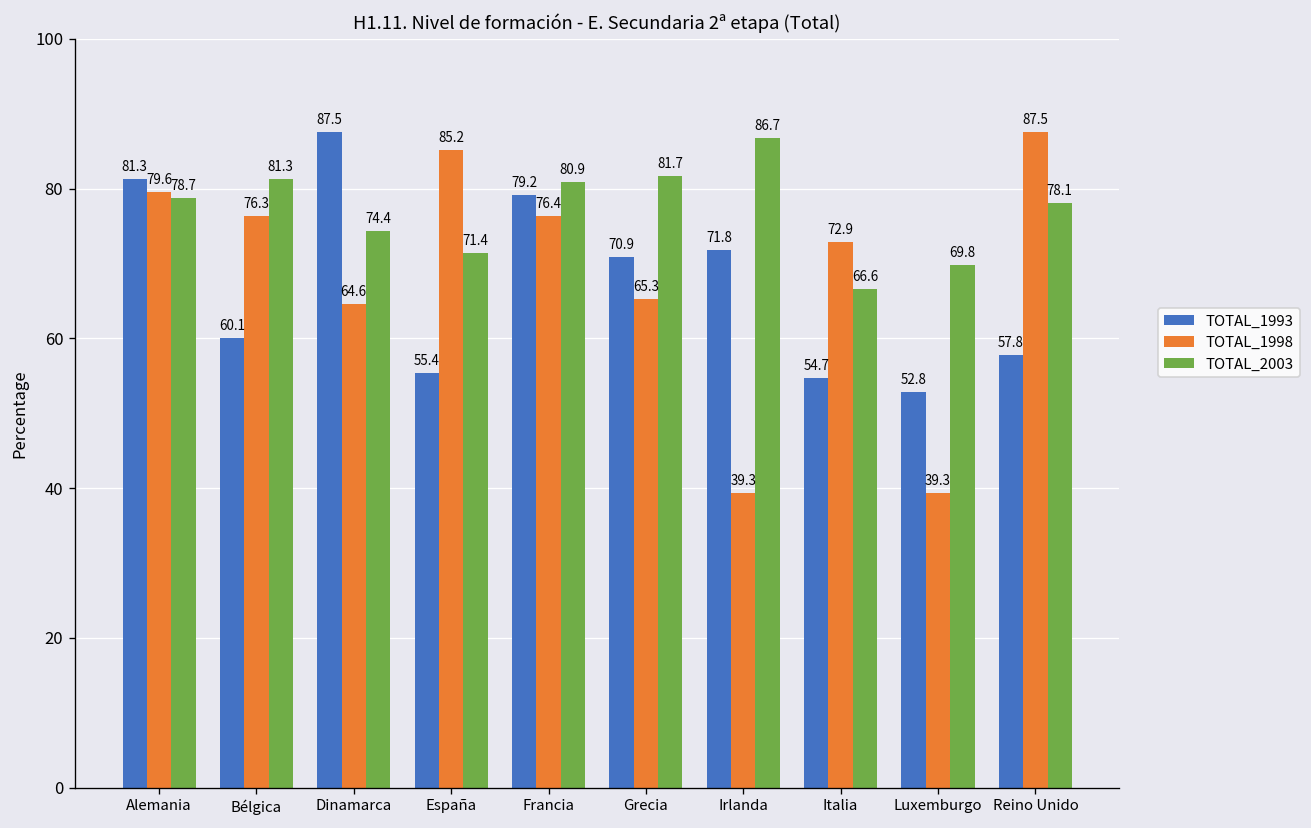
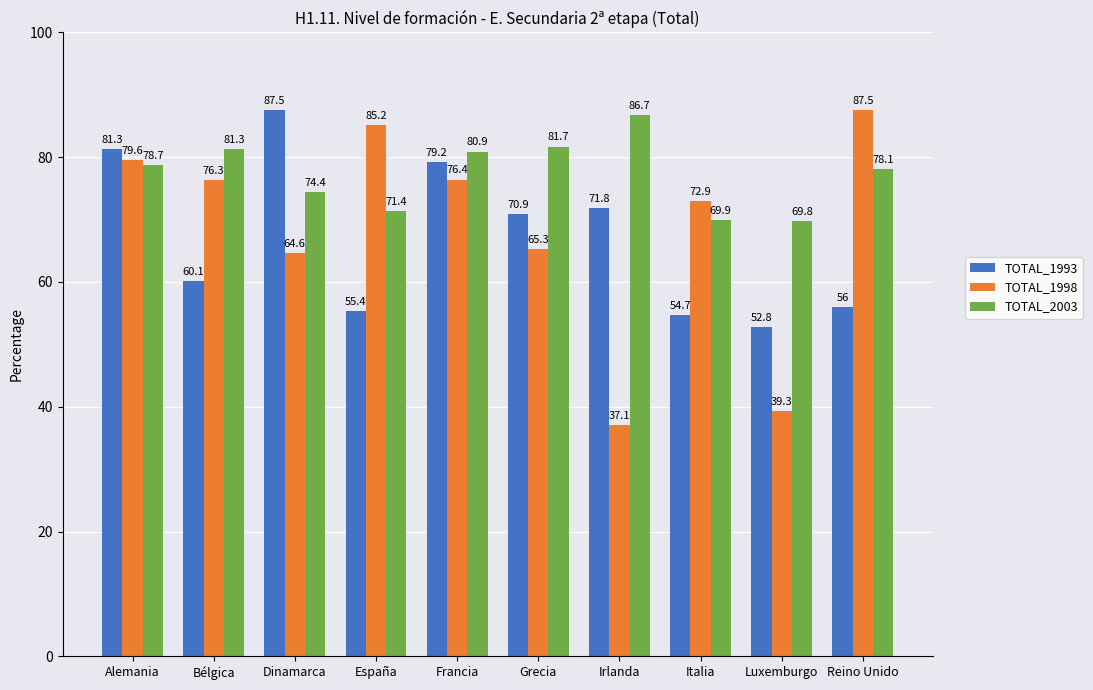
TOTAL_1998, Irlanda: 39.3 -> 37.1
TOTAL_2003, Italia: 66.6 -> 69.9
TOTAL_1993, Reino Unido: 57.8 -> 56
